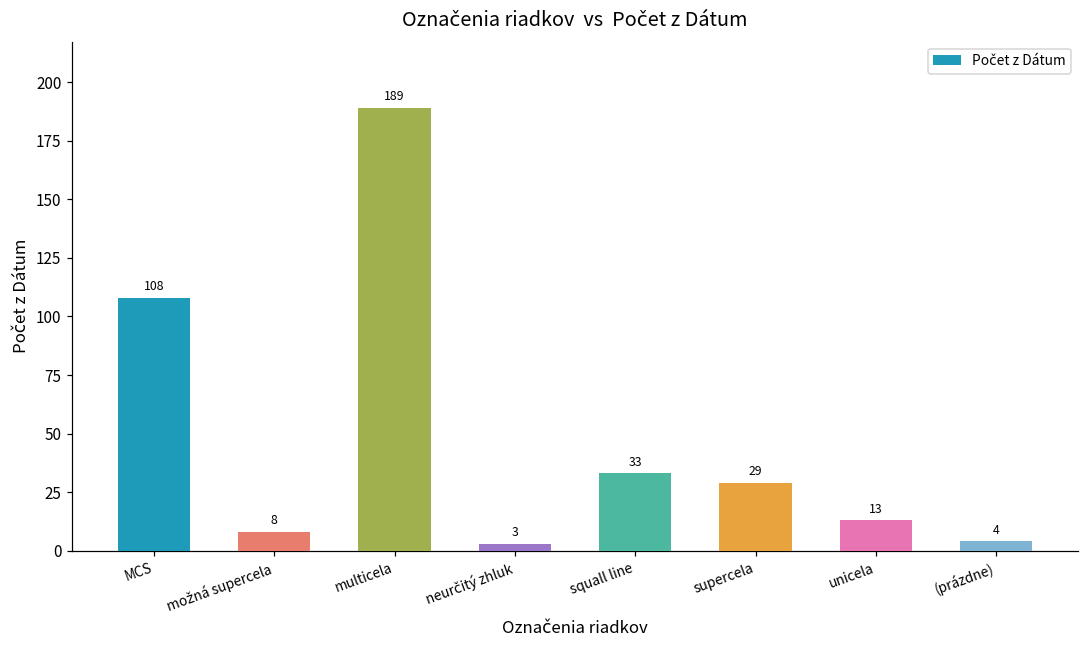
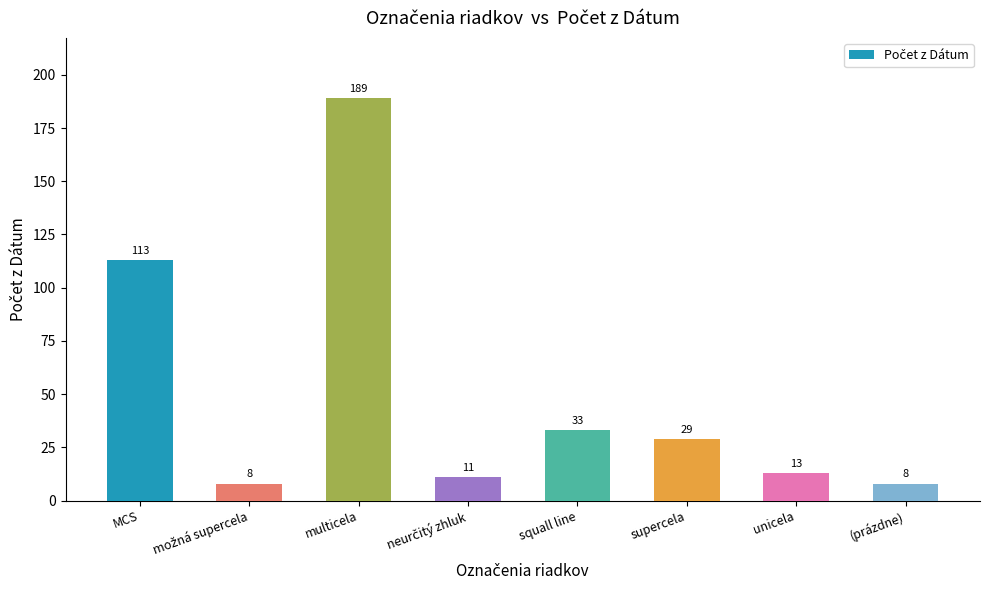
MCS: 108 -> 113
neurčitý zhluk: 3 -> 11
(prázdne): 4 -> 8
